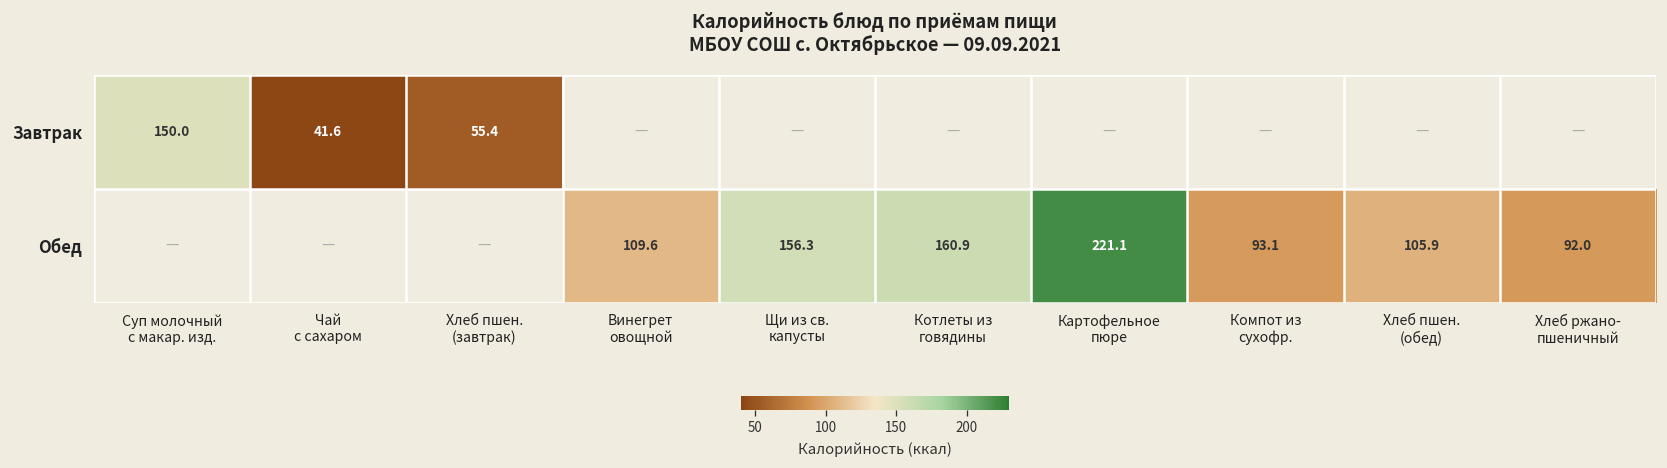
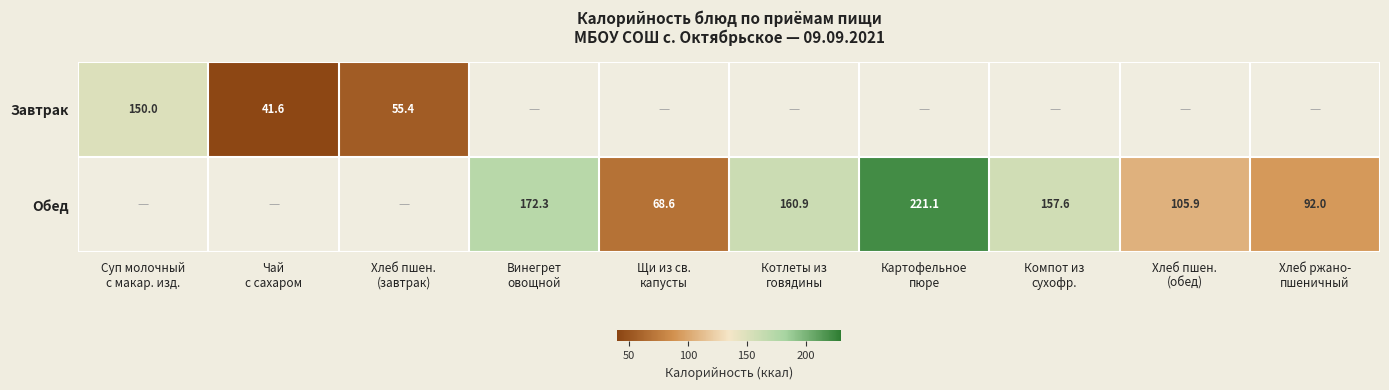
Обед, Винегрет овощной: 109.6 -> 172.3
Обед, Щи из св. капусты: 156.3 -> 68.6
Обед, Компот из сухофр.: 93.1 -> 157.6
